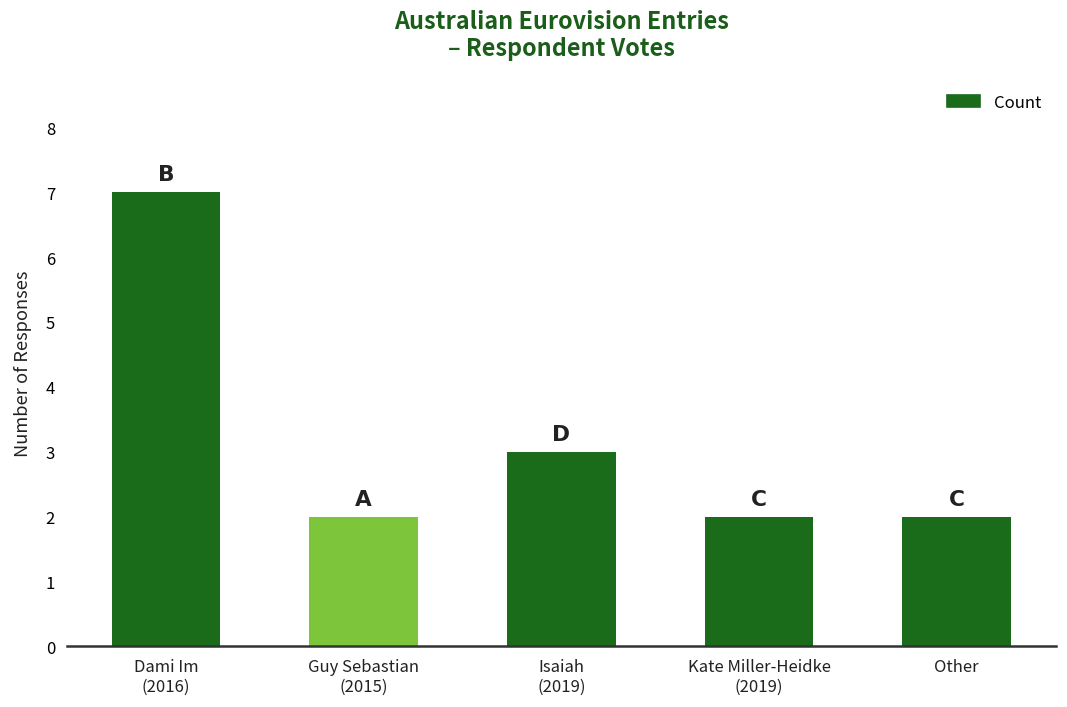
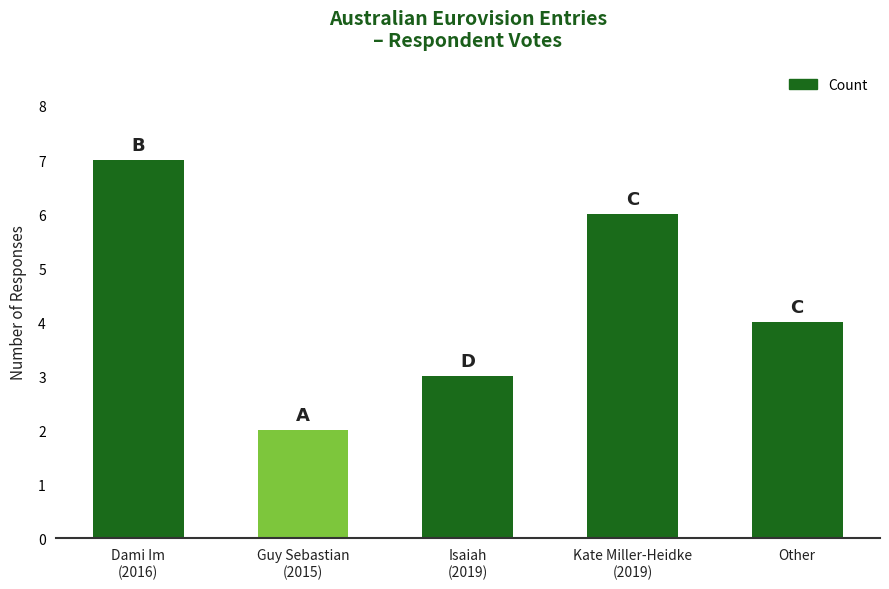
Kate Miller-Heidke (2019): 2 -> 6
Other: 2 -> 4
